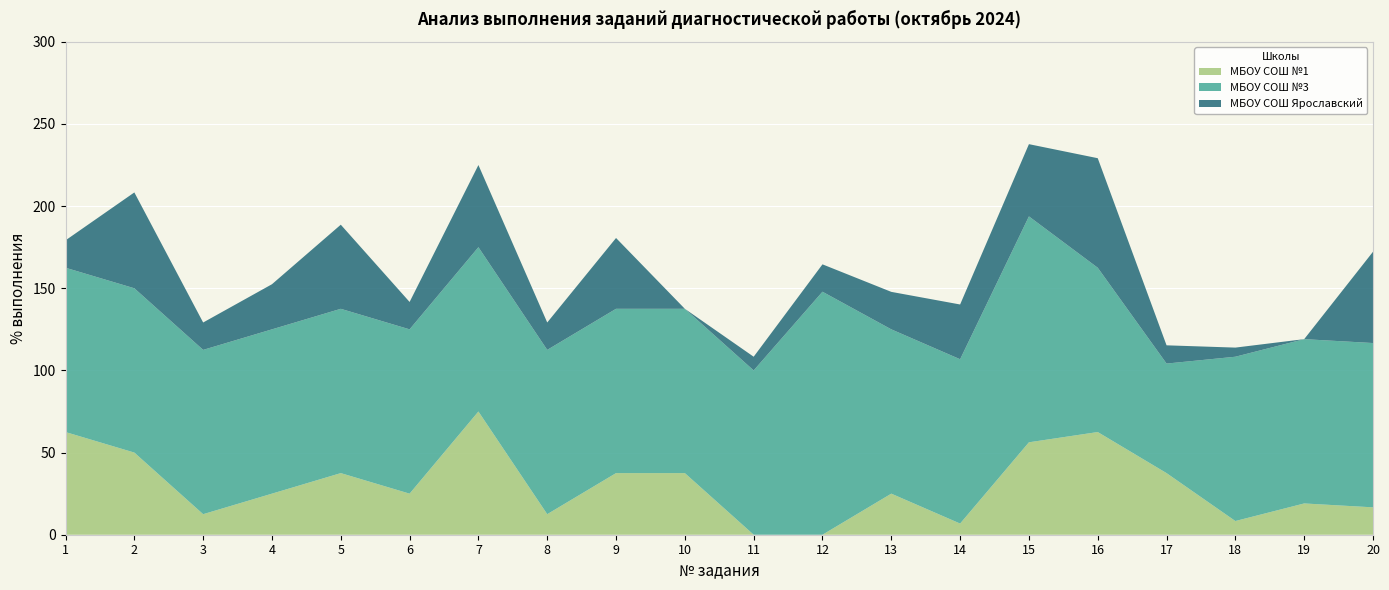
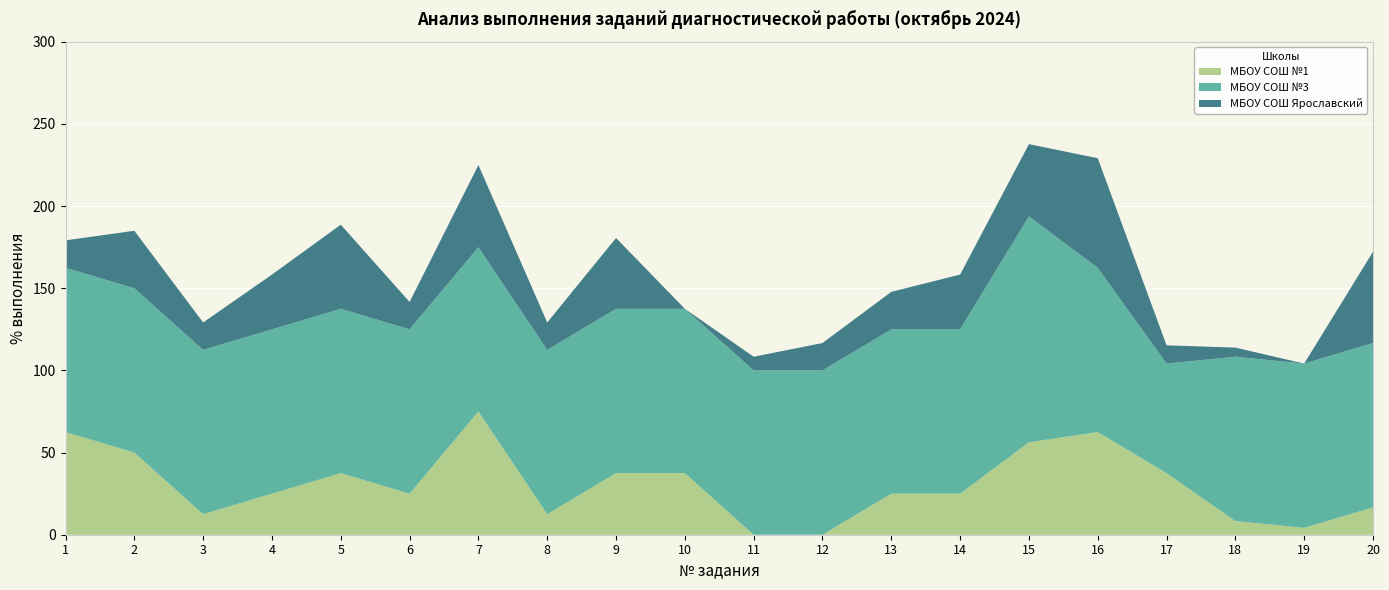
МБОУ СОШ Ярославский, 2: 58 -> 35
МБОУ СОШ Ярославский, 4: 27 -> 33
МБОУ СОШ №3, 12: 148 -> 100
МБОУ СОШ №1, 14: 7 -> 25
МБОУ СОШ №1, 19: 19 -> 4
